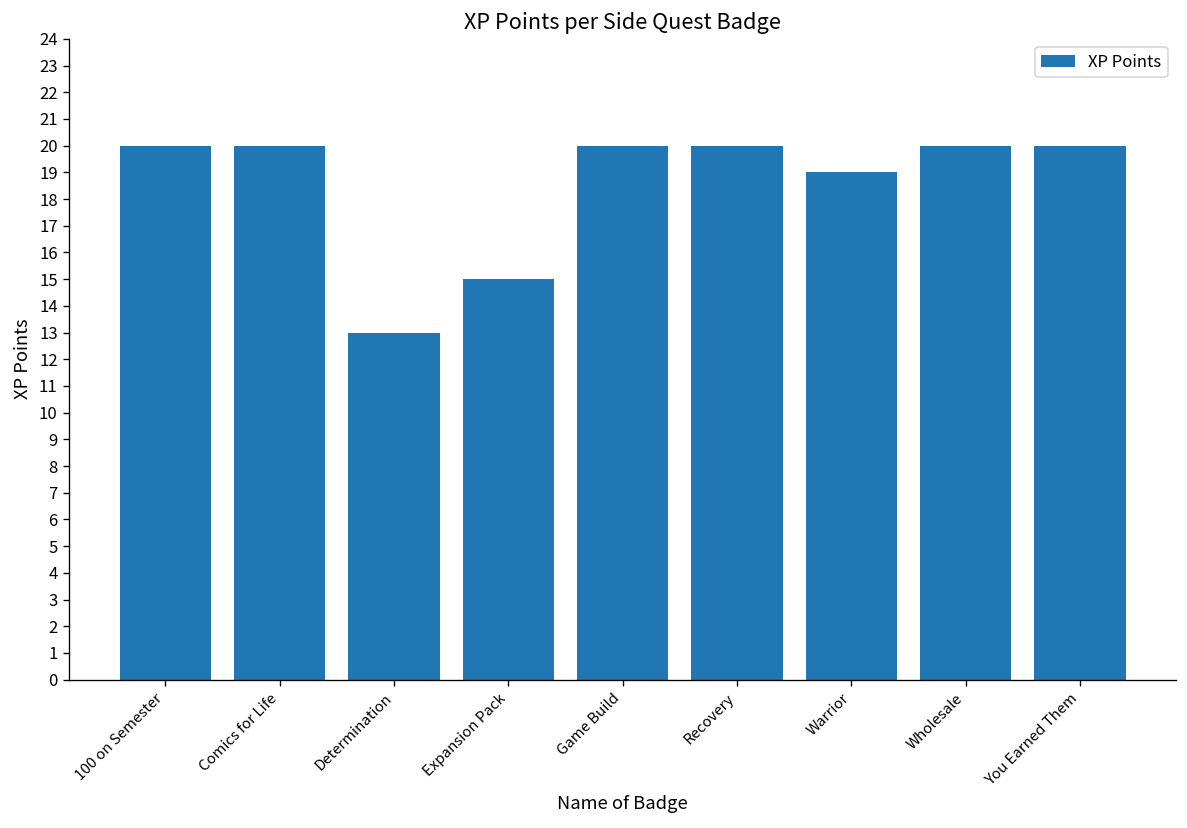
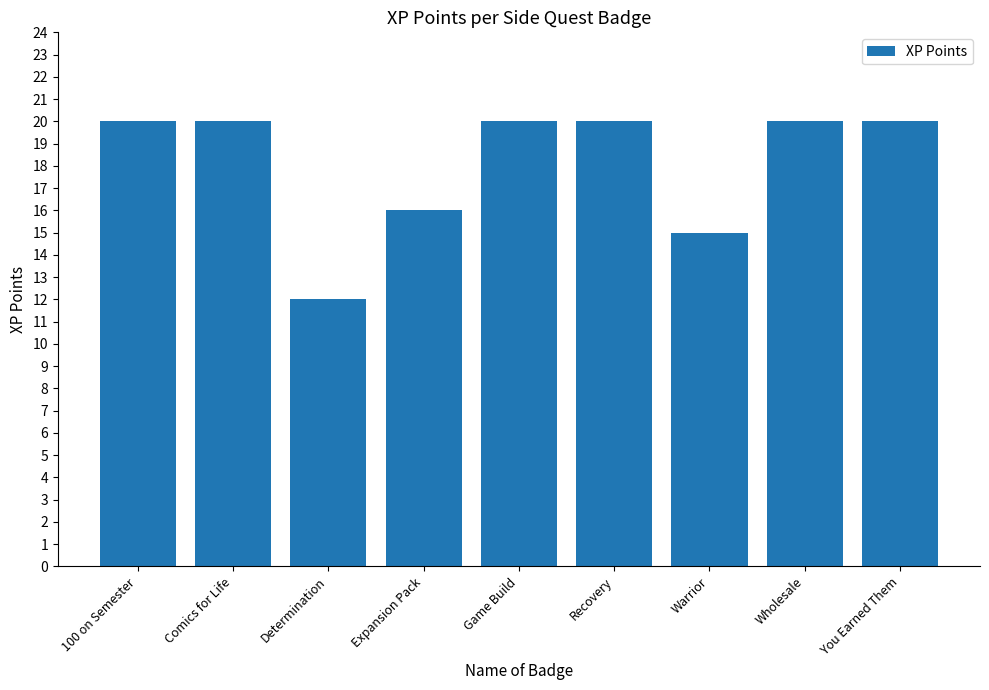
Determination: 13 -> 12
Expansion Pack: 15 -> 16
Warrior: 19 -> 15
